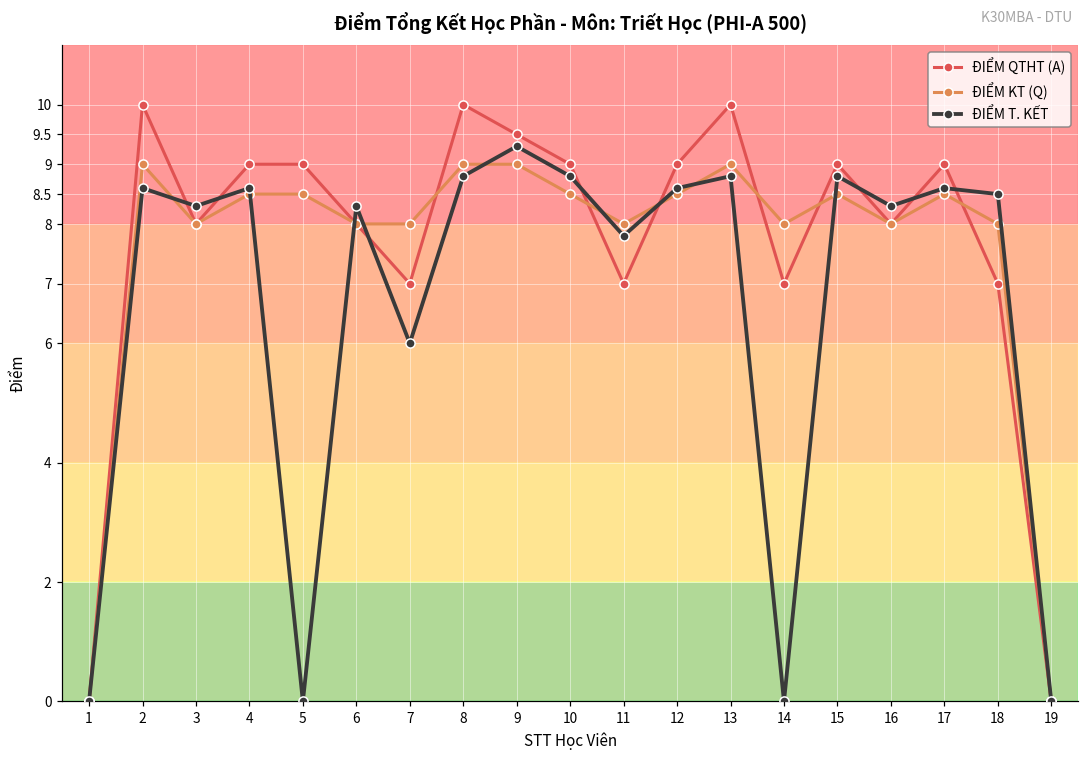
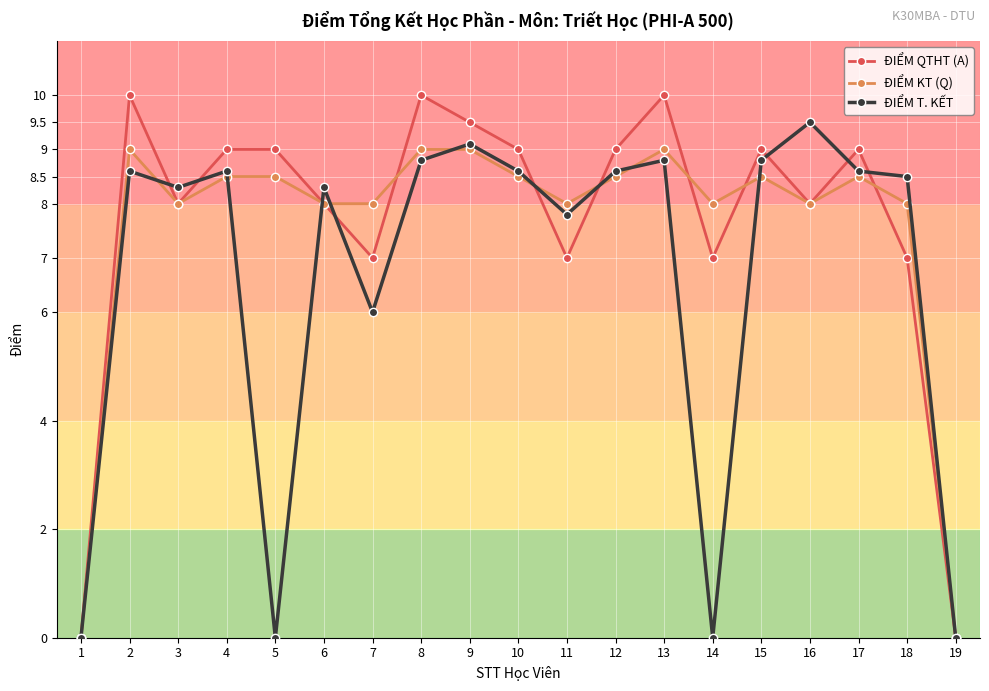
ĐIỂM T. KẾT, 9: 9.3 -> 9.1
ĐIỂM T. KẾT, 10: 8.8 -> 8.6
ĐIỂM T. KẾT, 16: 8.3 -> 9.5
